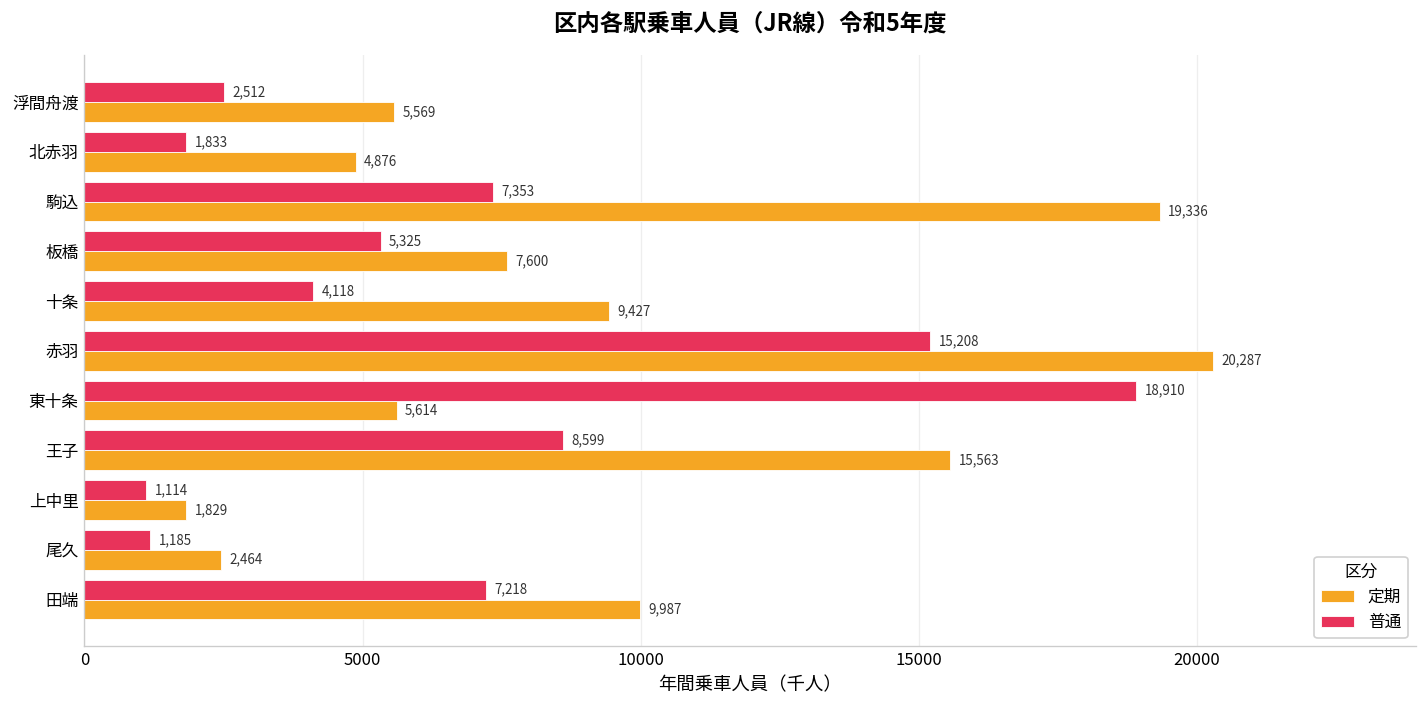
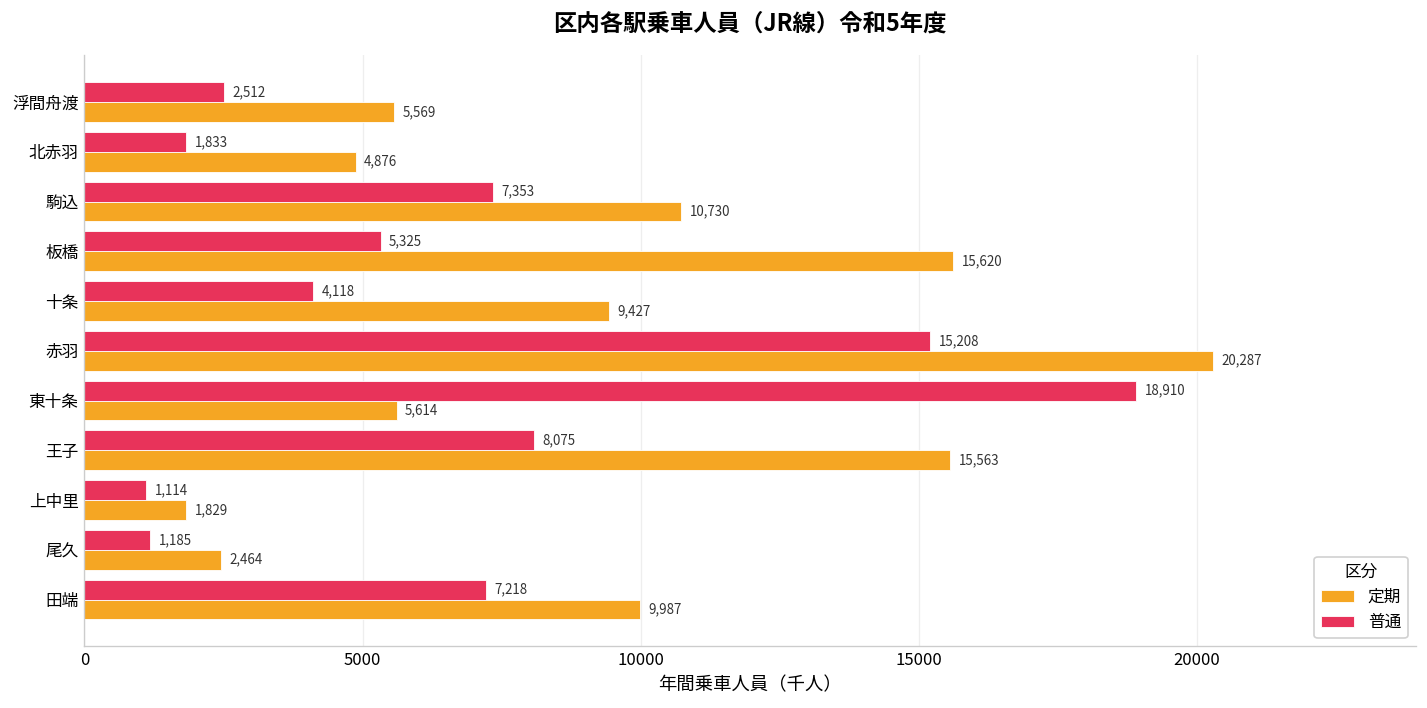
定期, 駒込: 19,336 -> 10,730
定期, 板橋: 7,600 -> 15,620
普通, 王子: 8,599 -> 8,075
